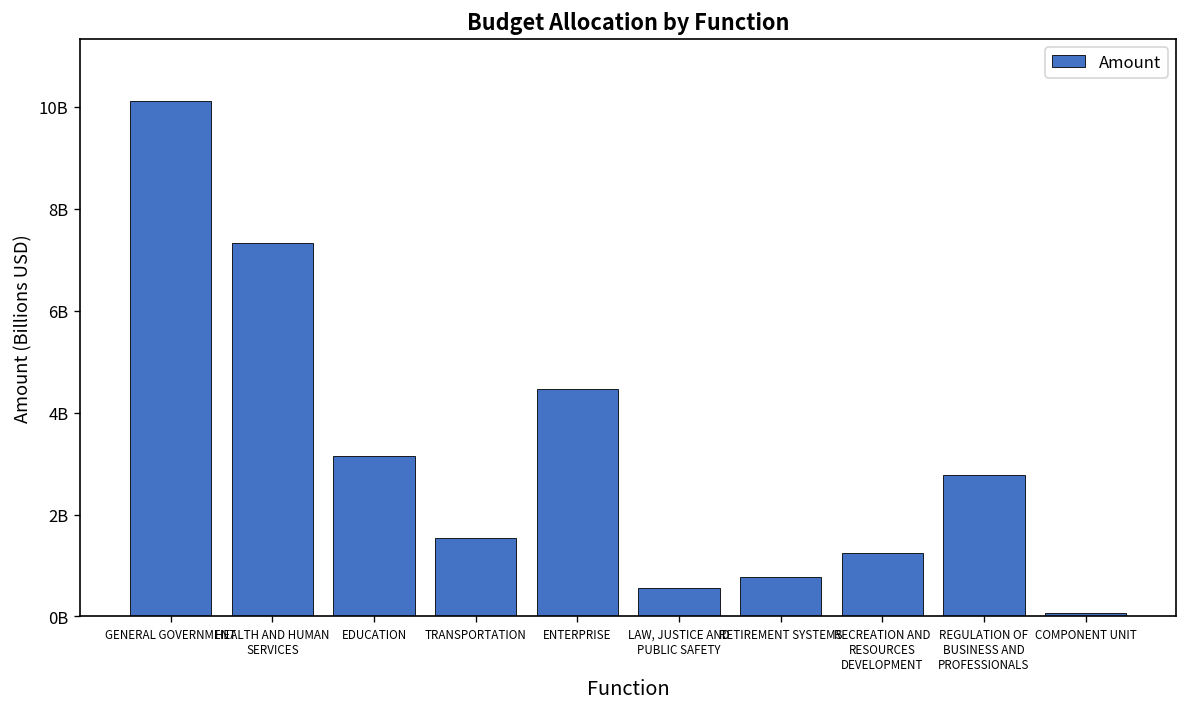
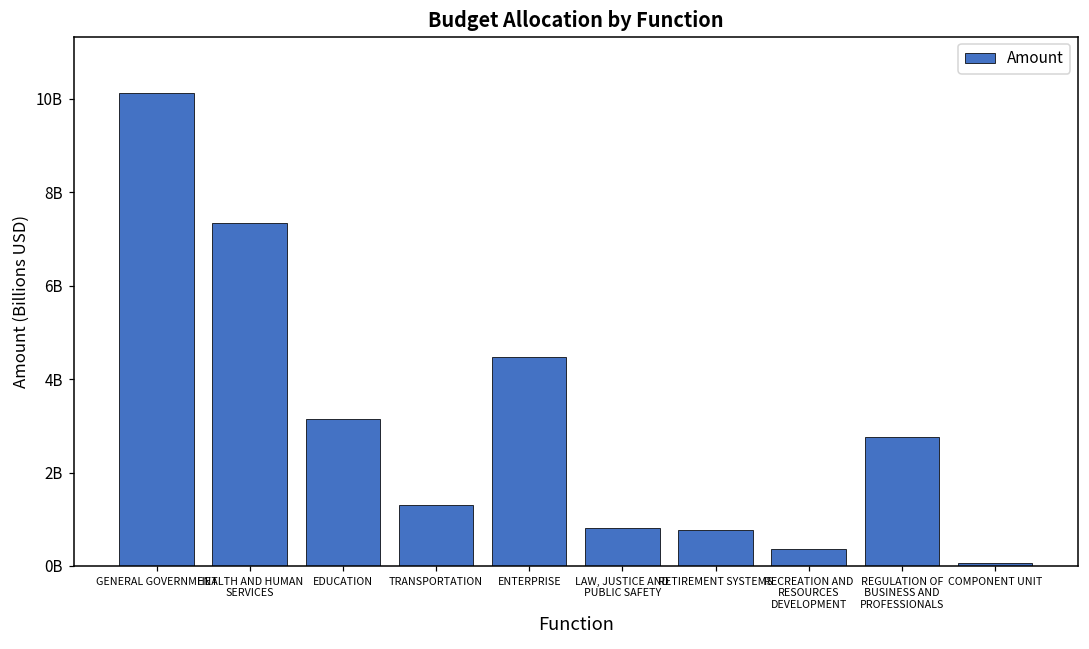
TRANSPORTATION: 1500000000 -> 1300000000
LAW, JUSTICE AND PUBLIC SAFETY: 600000000 -> 800000000
RECREATION AND RESOURCES DEVELOPMENT: 1200000000 -> 400000000
